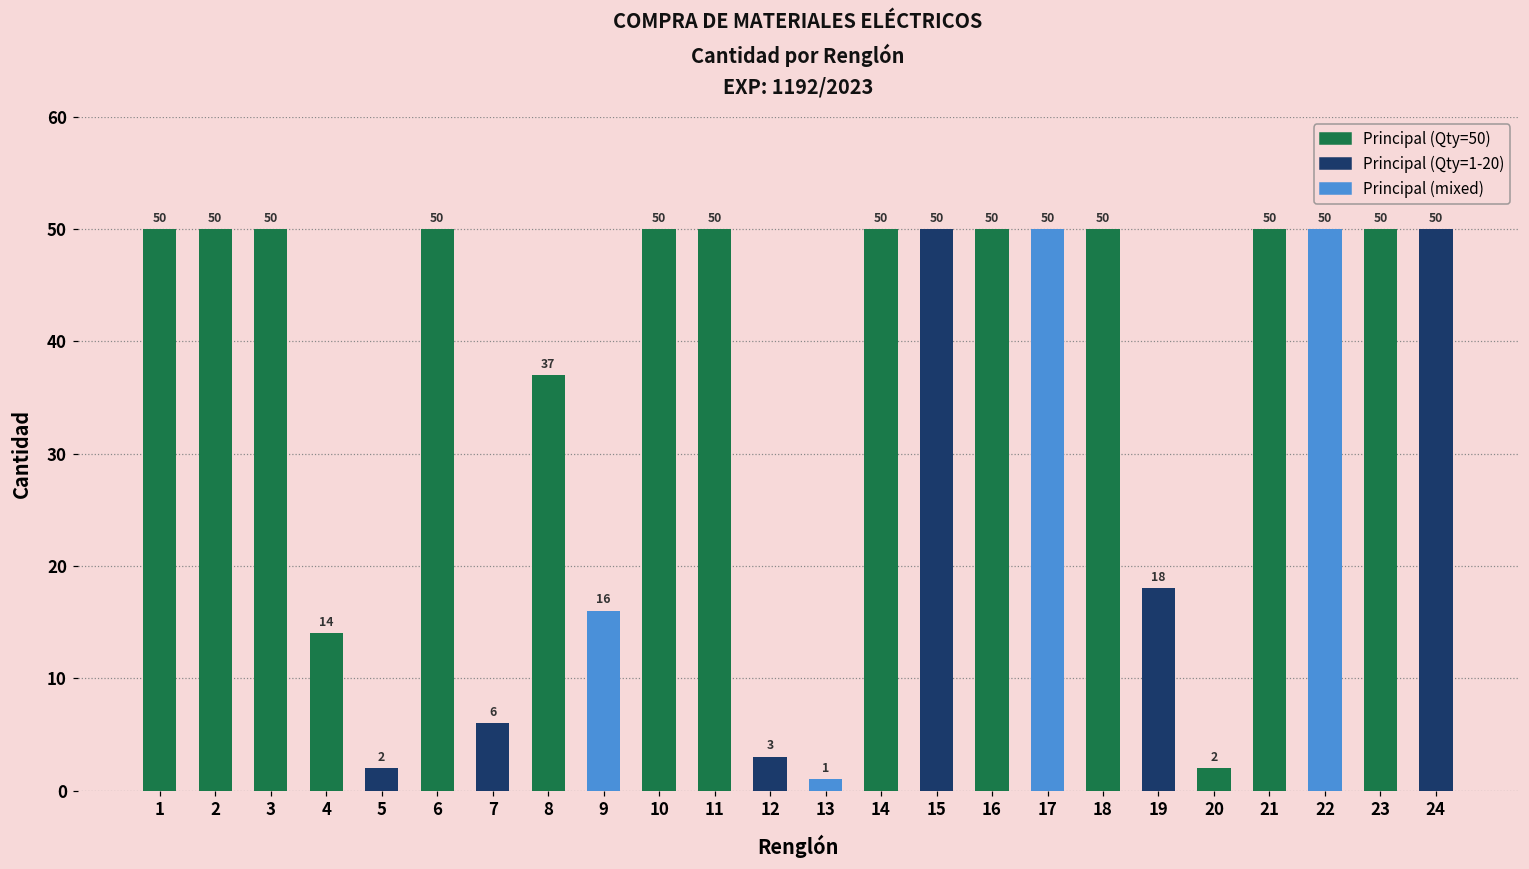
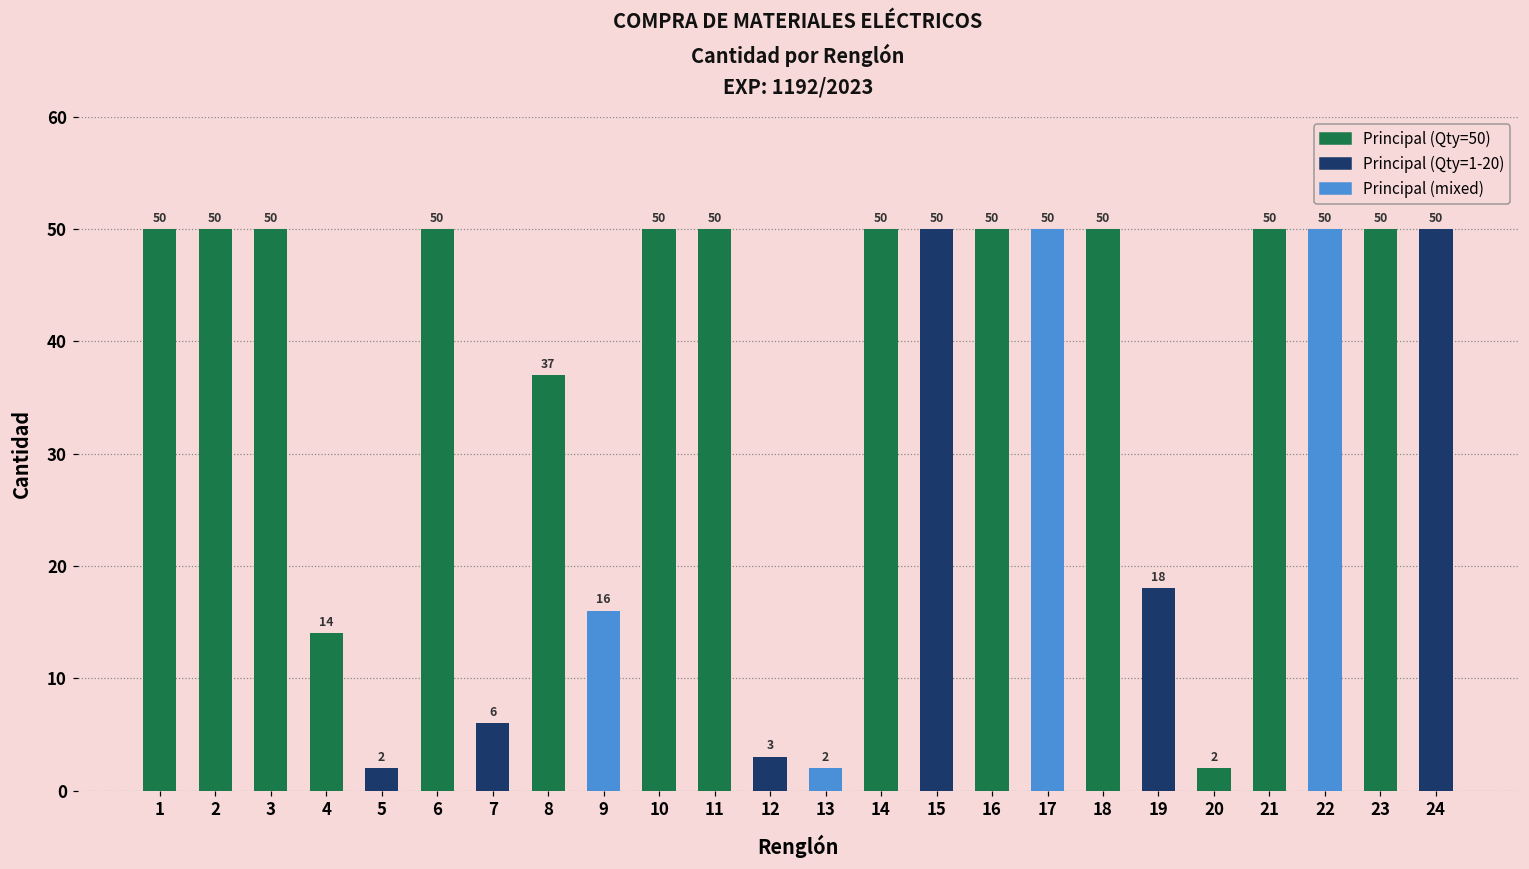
13: 1 -> 2
